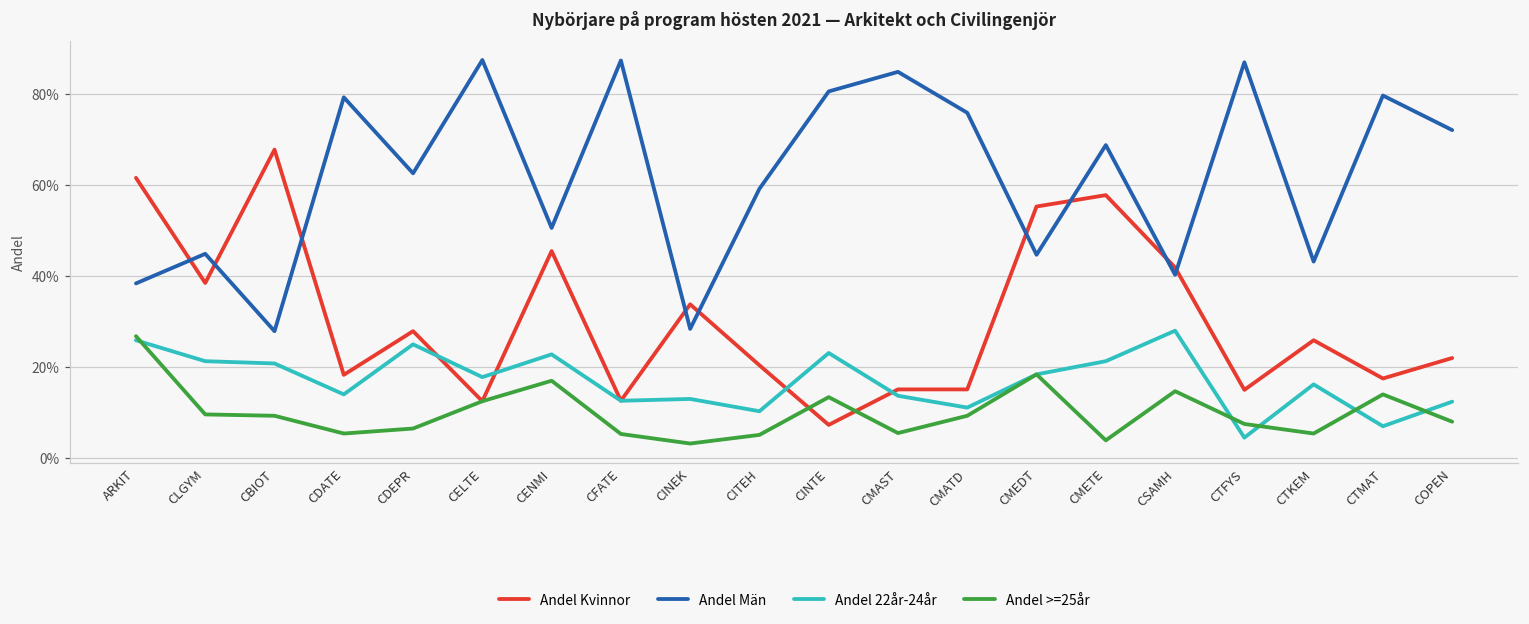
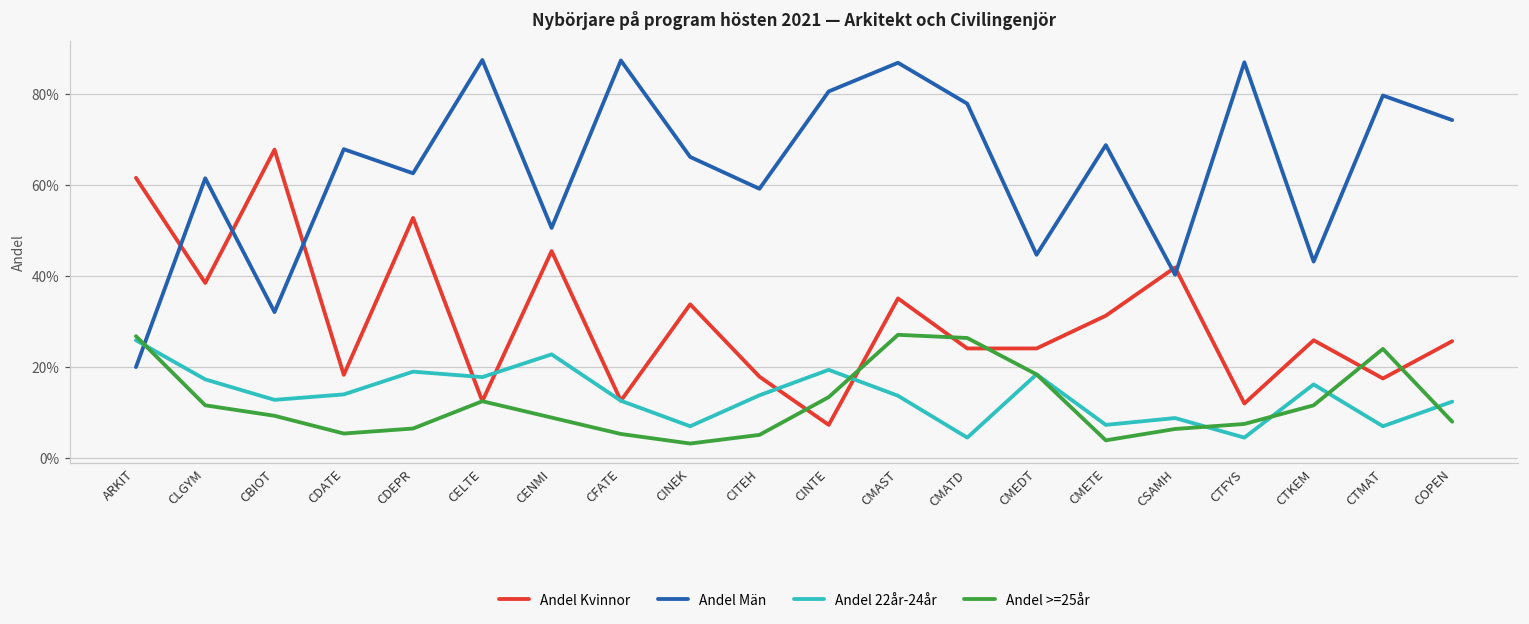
Andel Män, ARKIT: 38% -> 20%
Andel Män, CLGYM: 45% -> 62%
Andel 22år-24år, CLGYM: 21% -> 17%
Andel >=25år, CLGYM: 10% -> 12%
Andel Män, CBIOT: 28% -> 32%
Andel 22år-24år, CBIOT: 21% -> 13%
Andel Män, CDATE: 79% -> 68%
Andel Kvinnor, CDEPR: 28% -> 53%
Andel 22år-24år, CDEPR: 25% -> 19%
Andel >=25år, CENMI: 17% -> 9%
Andel Män, CINEK: 28% -> 66%
Andel 22år-24år, CINEK: 13% -> 7%
Andel Kvinnor, CITEH: 20% -> 18%
Andel 22år-24år, CITEH: 10% -> 14%
Andel 22år-24år, CINTE: 23% -> 19%
Andel Kvinnor, CMAST: 15% -> 35%
Andel Män, CMAST: 85% -> 87%
Andel >=25år, CMAST: 6% -> 27%
Andel Kvinnor, CMATD: 15% -> 24%
Andel Män, CMATD: 76% -> 78%
Andel 22år-24år, CMATD: 11% -> 5%
Andel >=25år, CMATD: 9% -> 26%
Andel Kvinnor, CMEDT: 55% -> 24%
Andel Kvinnor, CMETE: 58% -> 31%
Andel 22år-24år, CMETE: 21% -> 7%
Andel 22år-24år, CSAMH: 28% -> 9%
Andel >=25år, CSAMH: 15% -> 6%
Andel Kvinnor, CTFYS: 15% -> 12%
Andel >=25år, CTKEM: 5% -> 12%
Andel >=25år, CTMAT: 14% -> 24%
Andel Kvinnor, COPEN: 22% -> 26%
Andel Män, COPEN: 72% -> 74%
